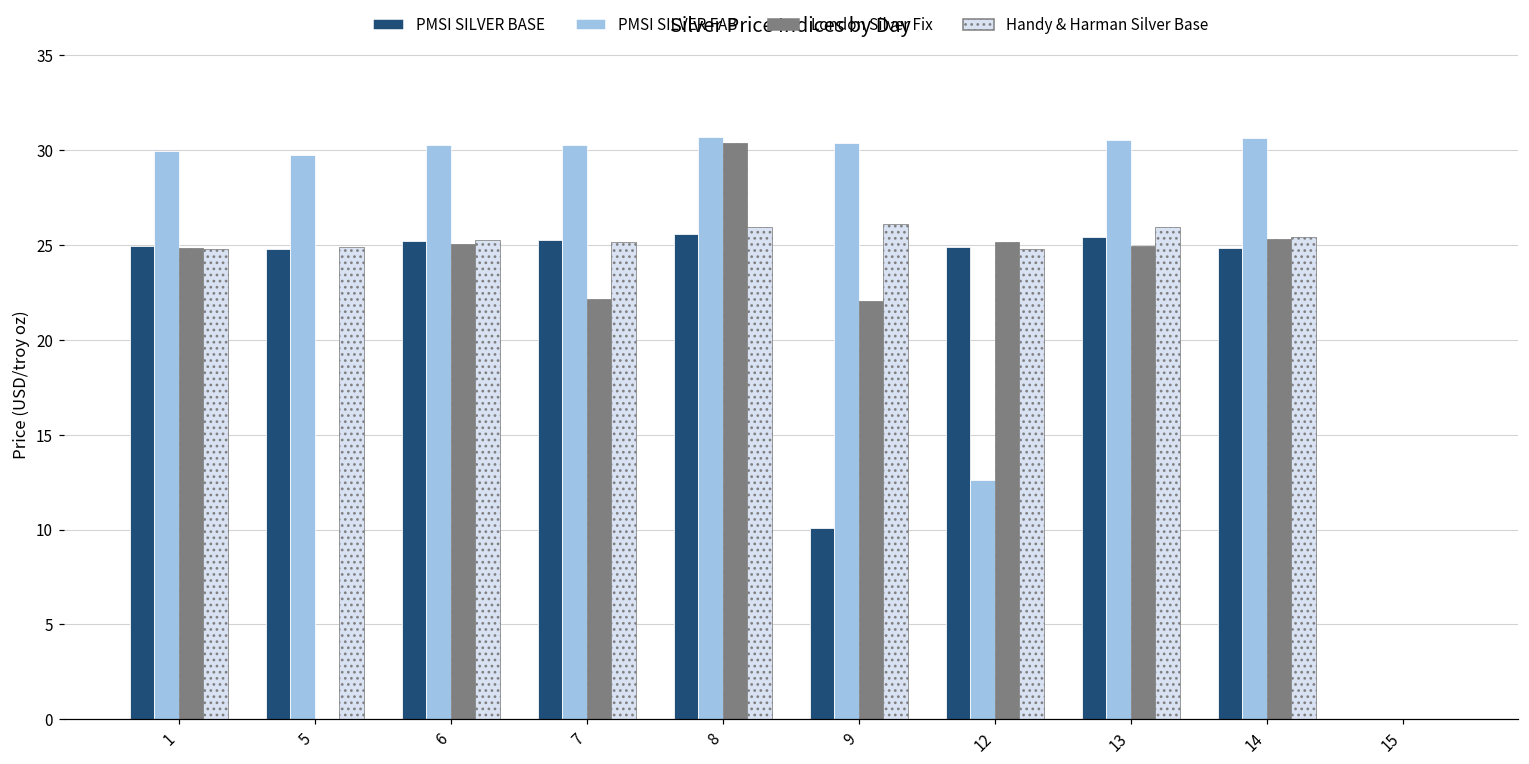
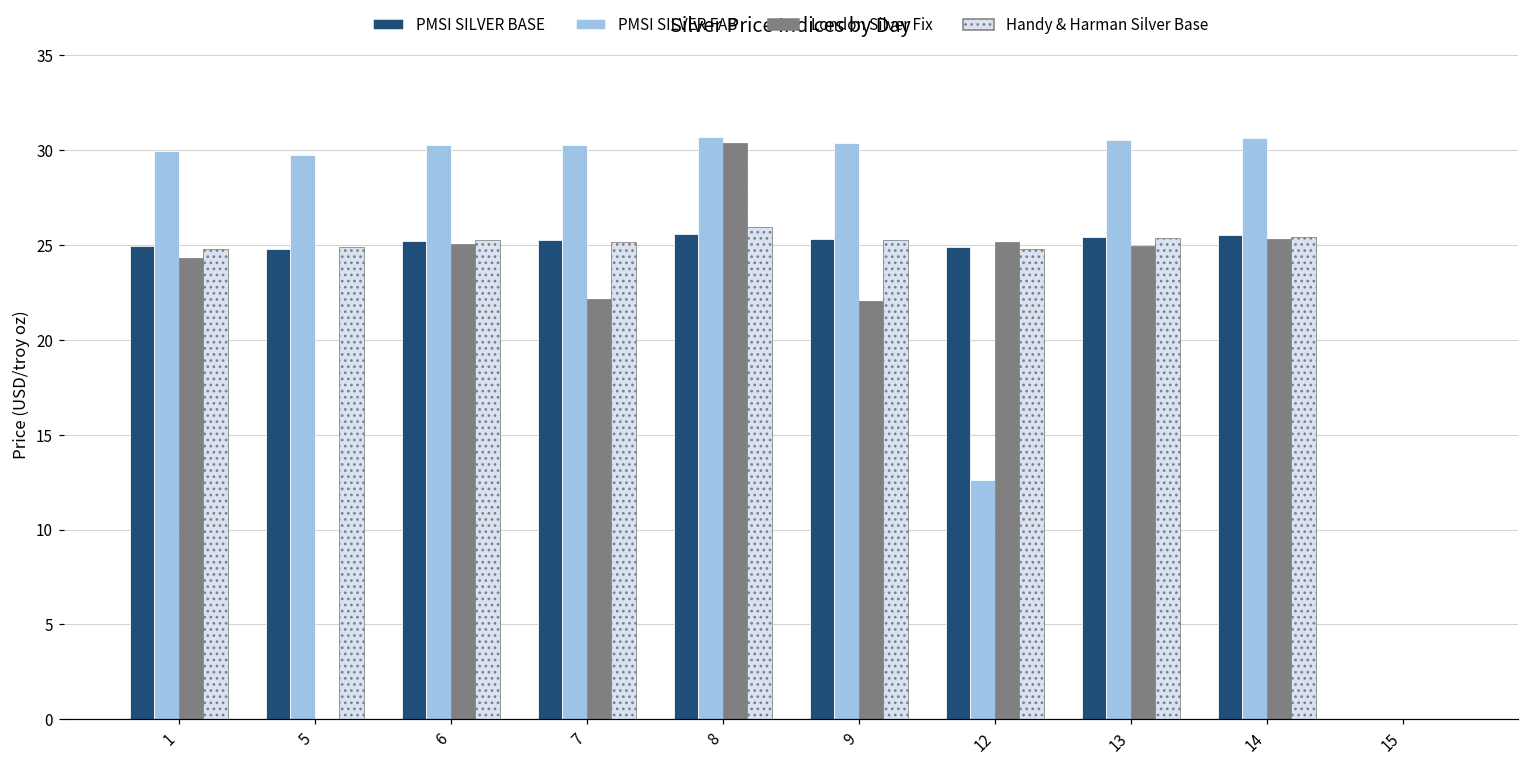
London Silver Fix, 1: 24.9 -> 24.3
PMSI SILVER BASE, 9: 10.1 -> 25.3
Handy & Harman Silver Base, 9: 26.1 -> 25.3
Handy & Harman Silver Base, 13: 26.0 -> 25.4
PMSI SILVER BASE, 14: 24.9 -> 25.5
